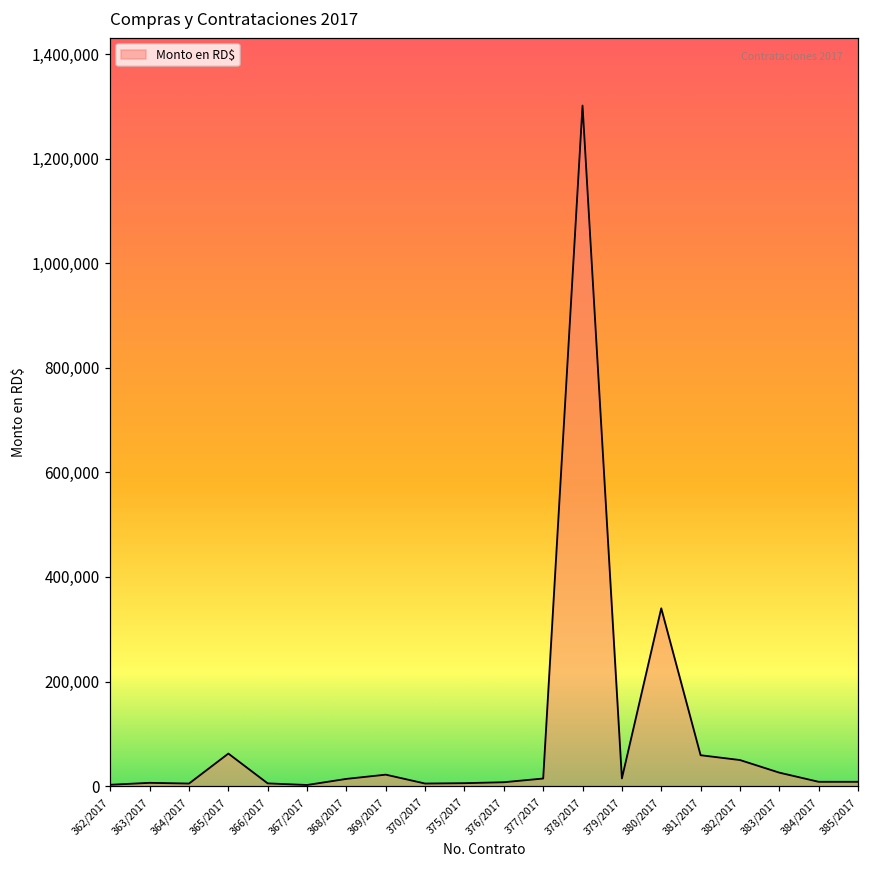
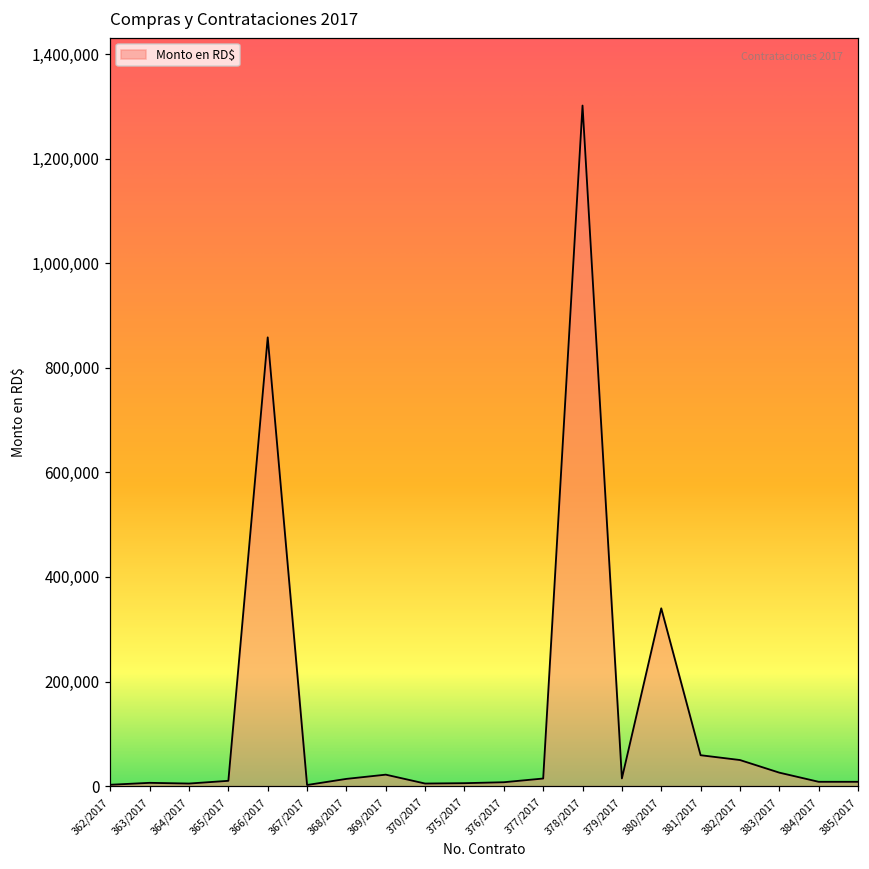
365/2017: 60,000 -> 10,000
366/2017: 10,000 -> 860,000
